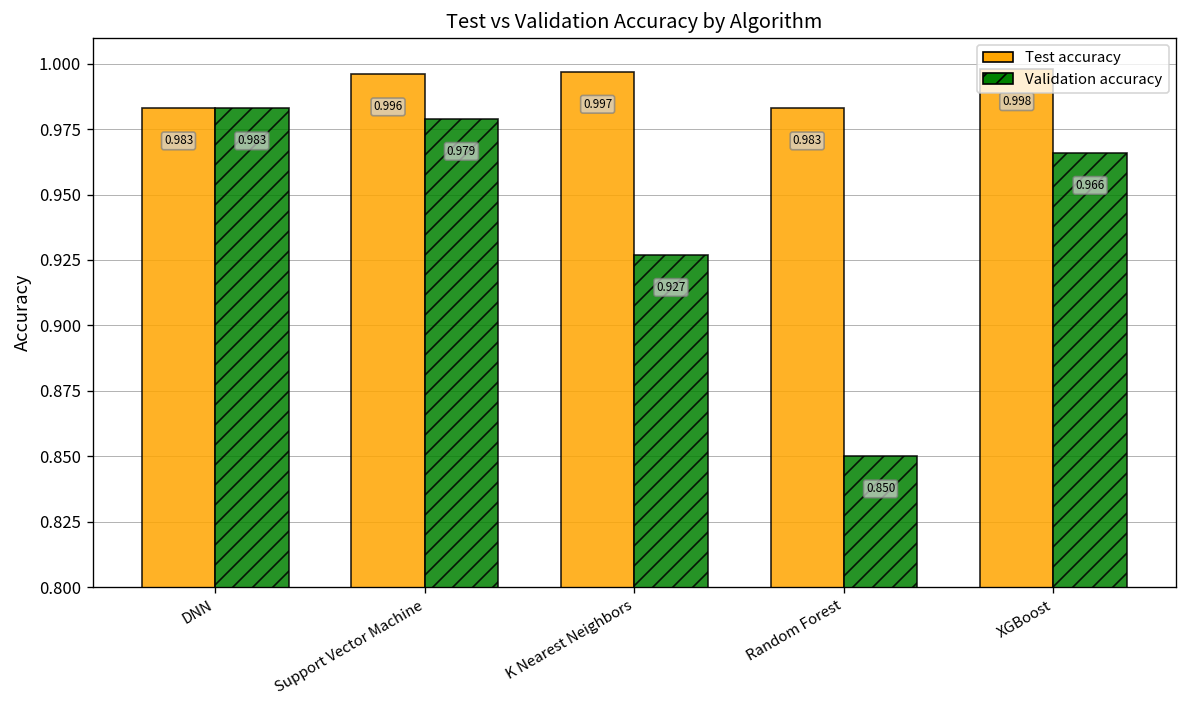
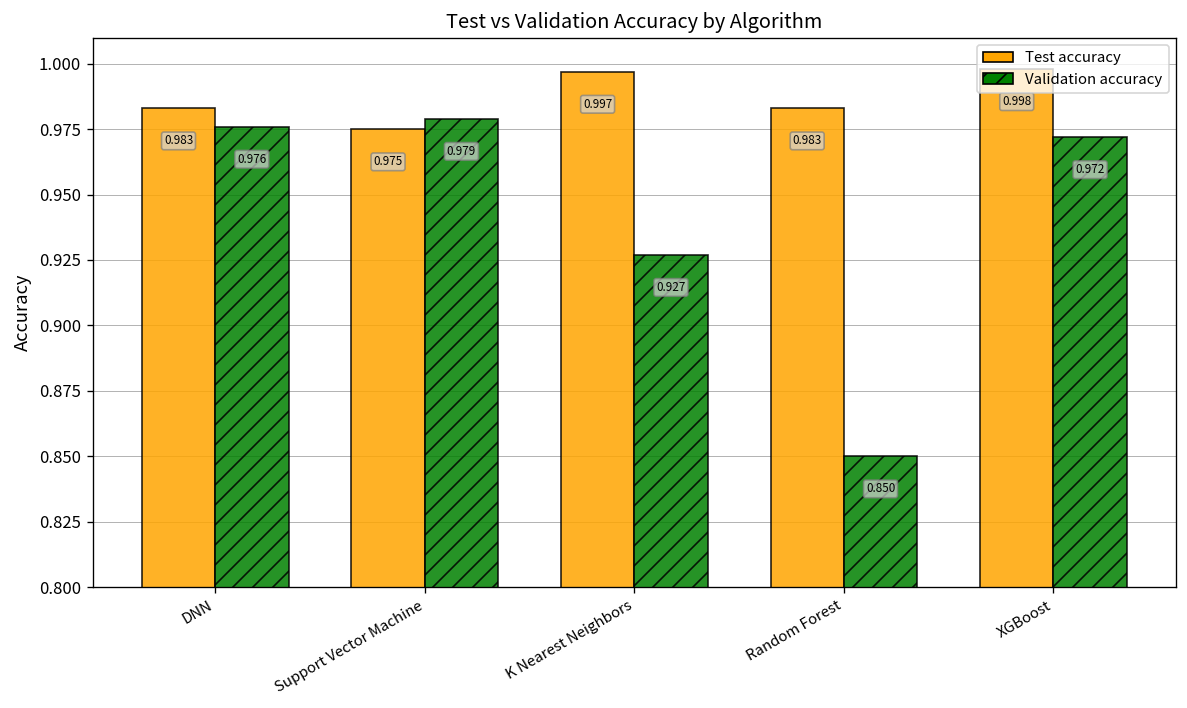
Validation accuracy, DNN: 0.983 -> 0.976
Test accuracy, Support Vector Machine: 0.996 -> 0.975
Validation accuracy, XGBoost: 0.966 -> 0.972
